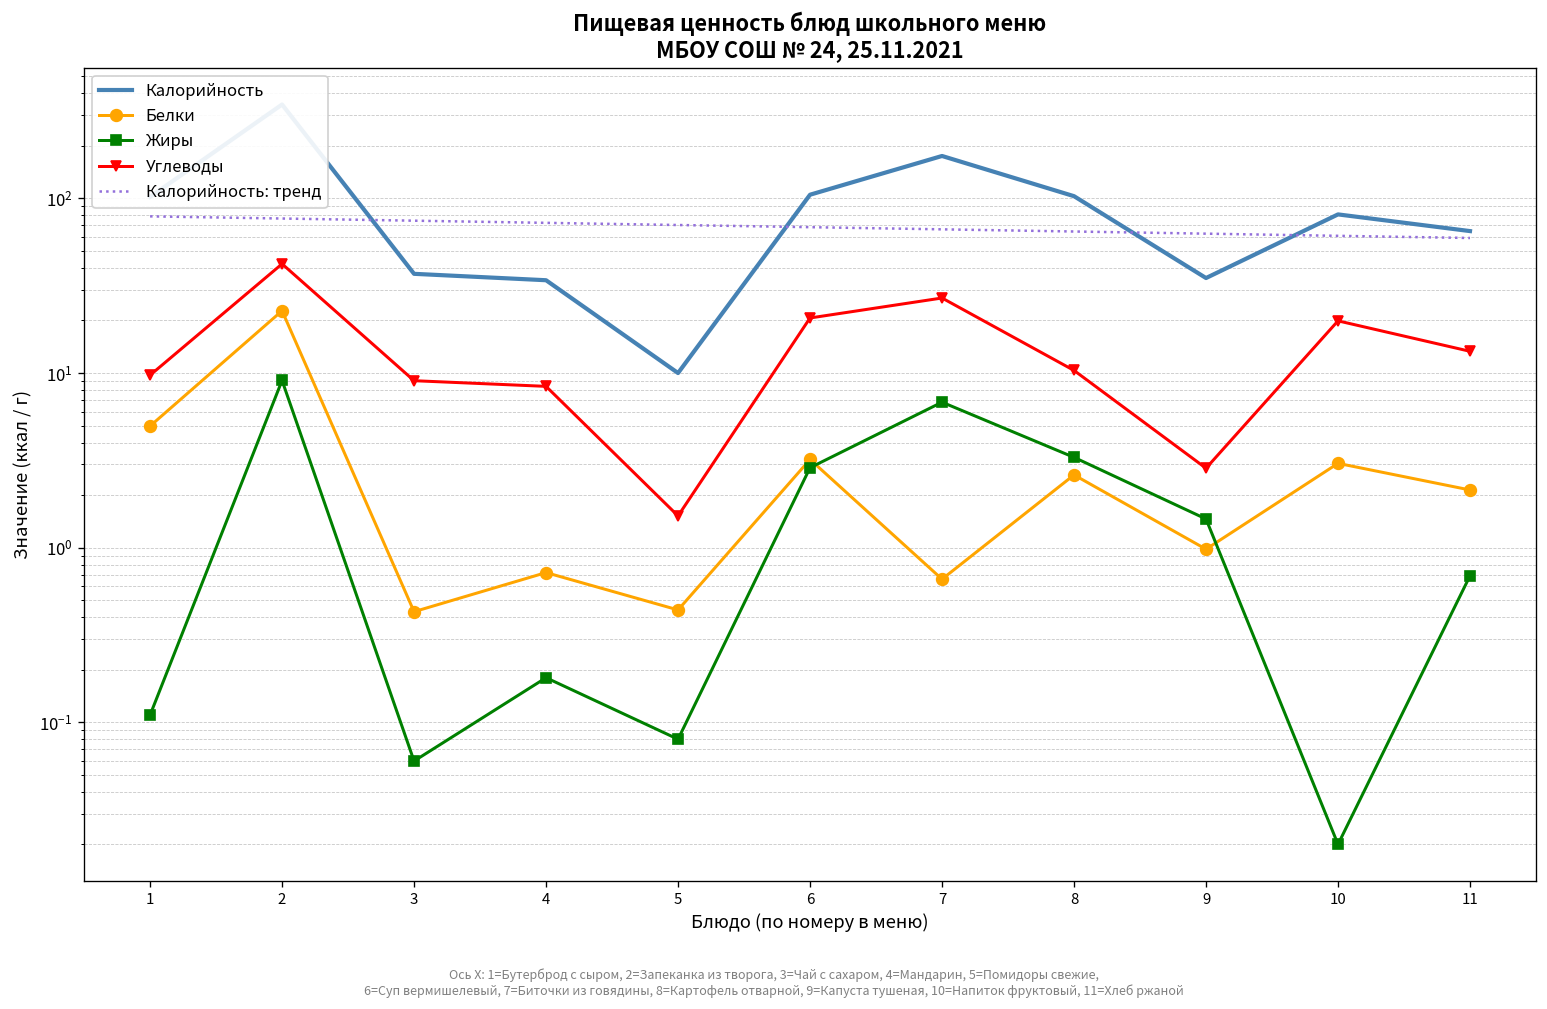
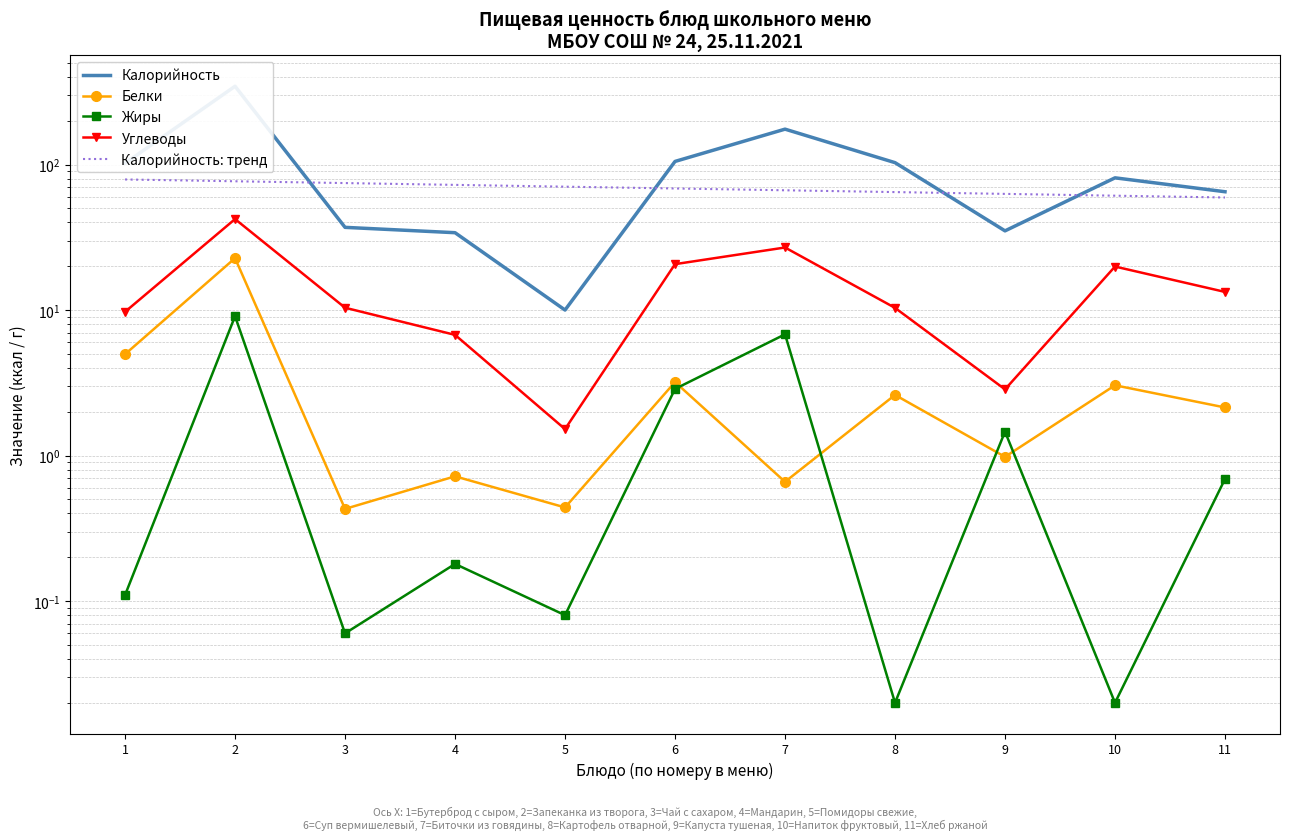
Углеводы, 3: 9 -> 10
Углеводы, 4: 8 -> 7
Жиры, 8: 3.3 -> 0.02
